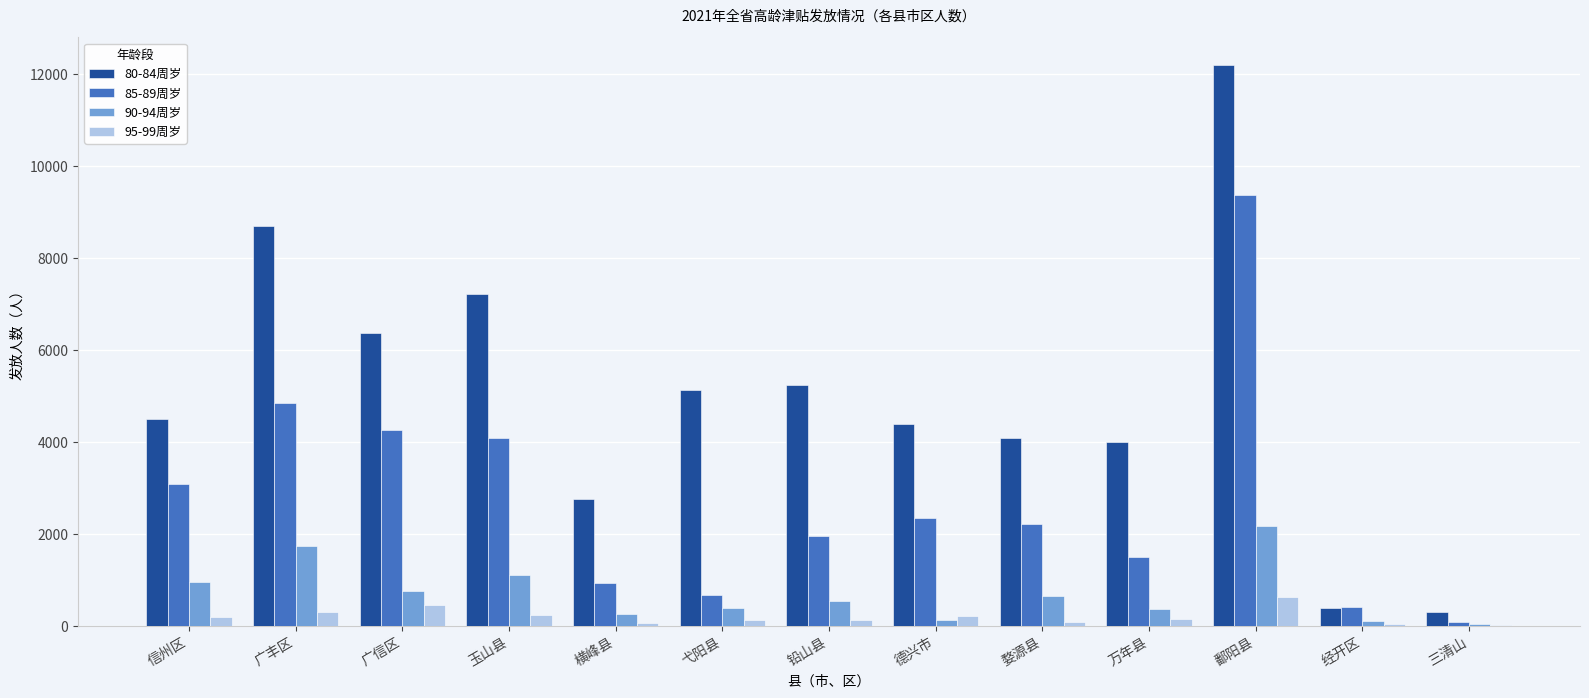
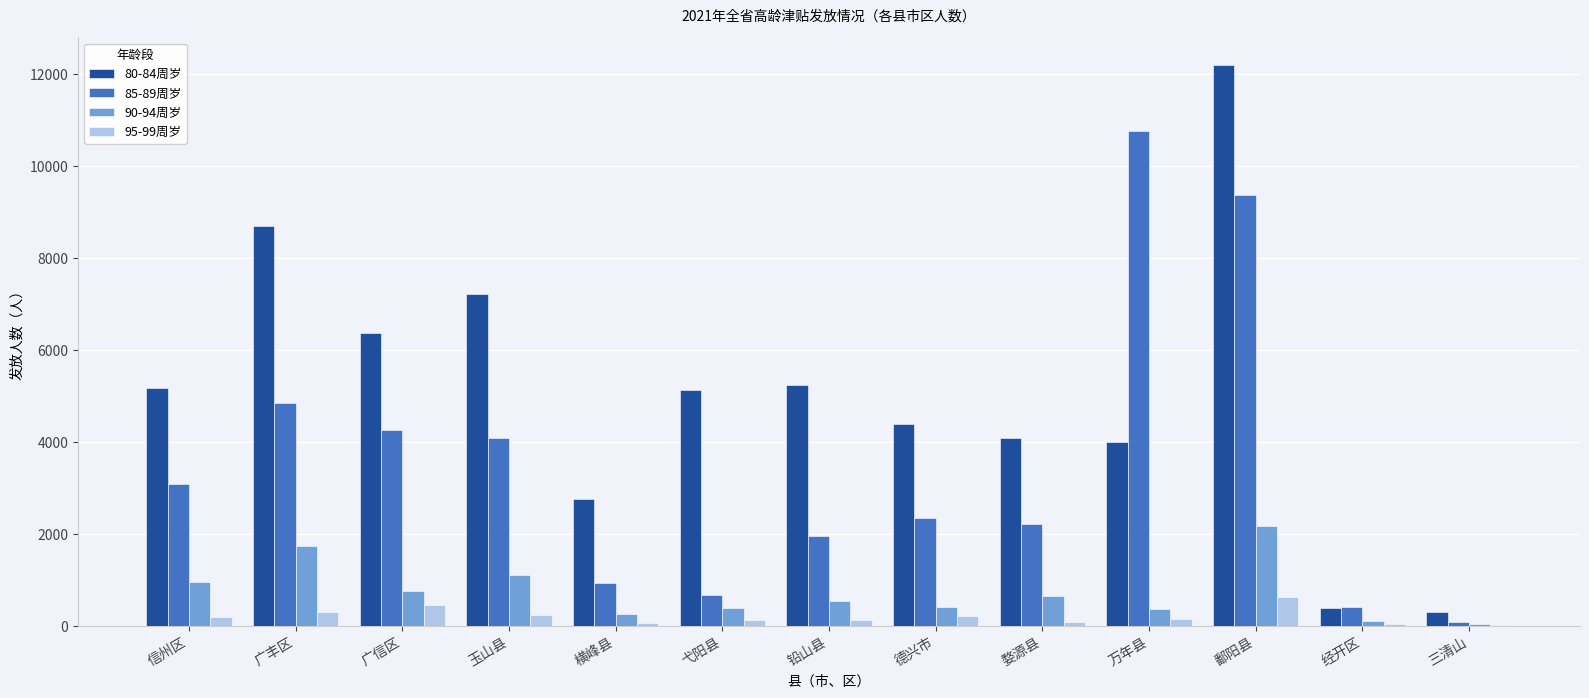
80-84周岁, 信州区: 4500 -> 5200
90-94周岁, 德兴市: 100 -> 400
85-89周岁, 万年县: 1500 -> 10700
